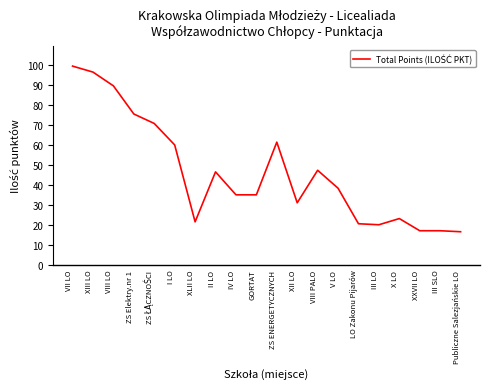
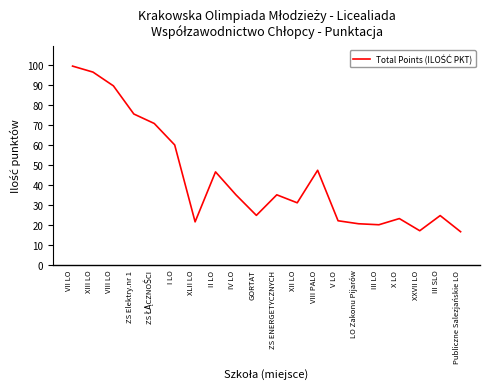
GORTAT: 35 -> 25
ZS ENERGETYCZNYCH: 61 -> 35
V LO: 38 -> 22
III SLO: 17 -> 25
